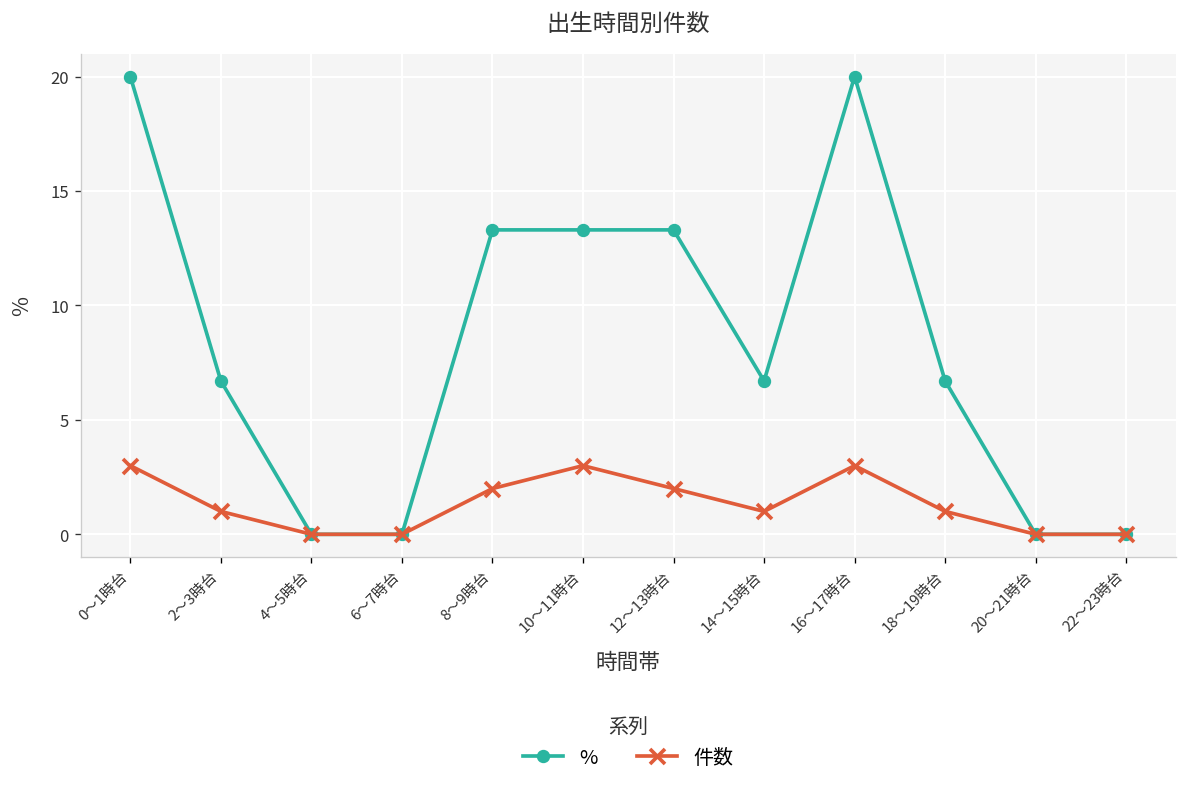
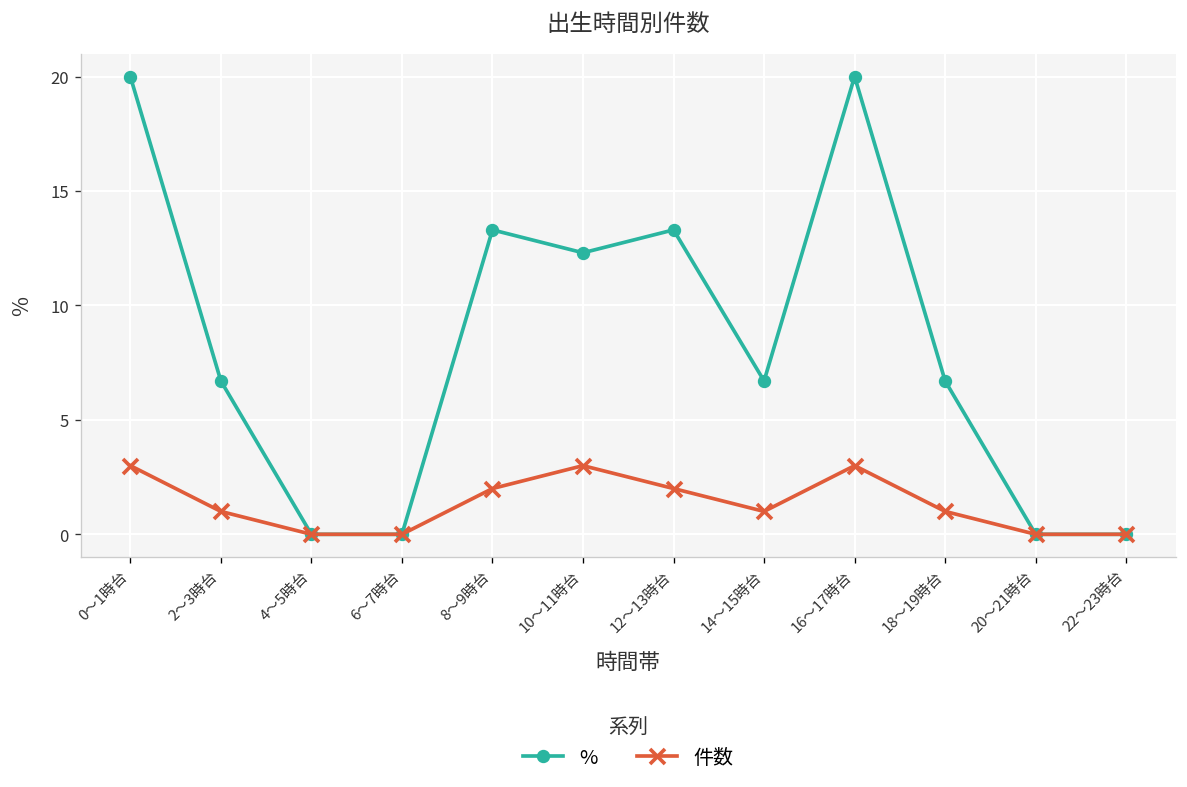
%, 10～11時台: 13.3 -> 12.3
